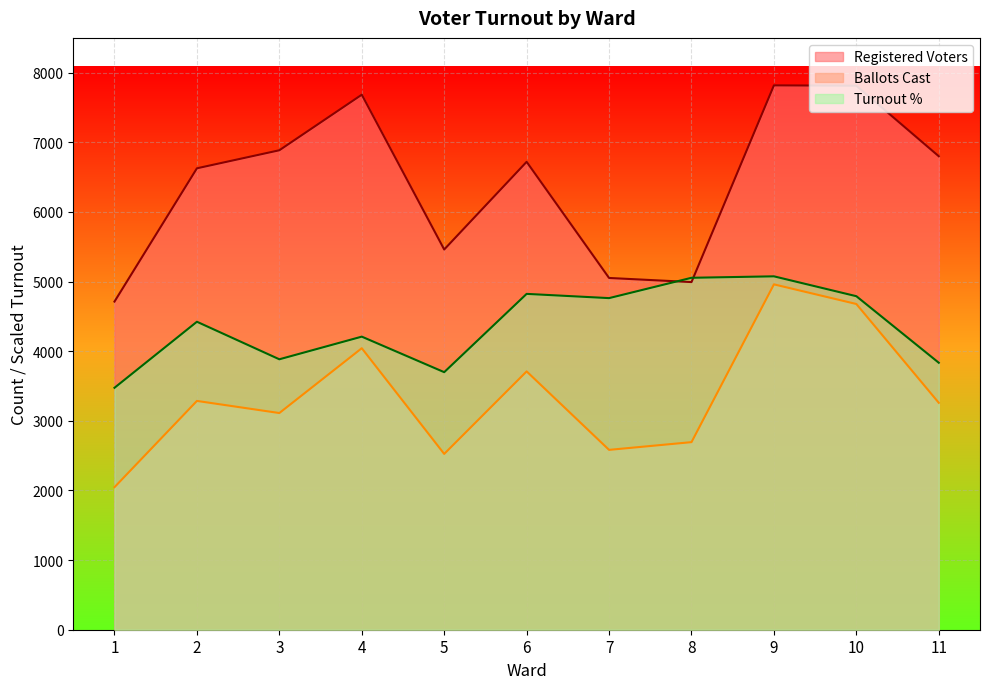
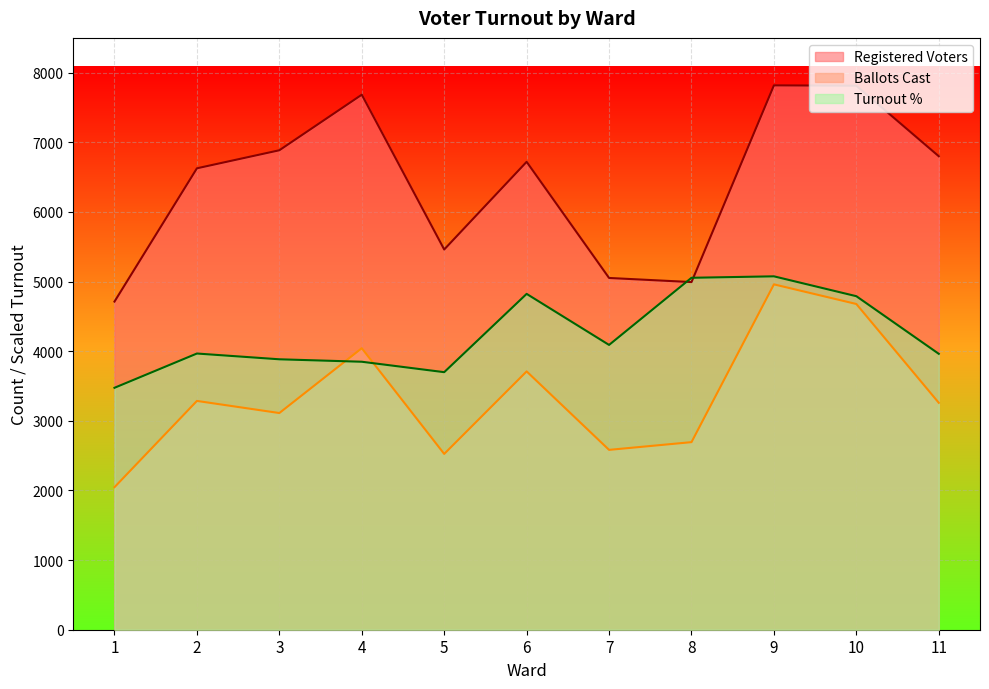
Turnout %, 2: 4400 -> 4000
Turnout %, 4: 4200 -> 3800
Turnout %, 7: 4800 -> 4100
Turnout %, 11: 3800 -> 4000
